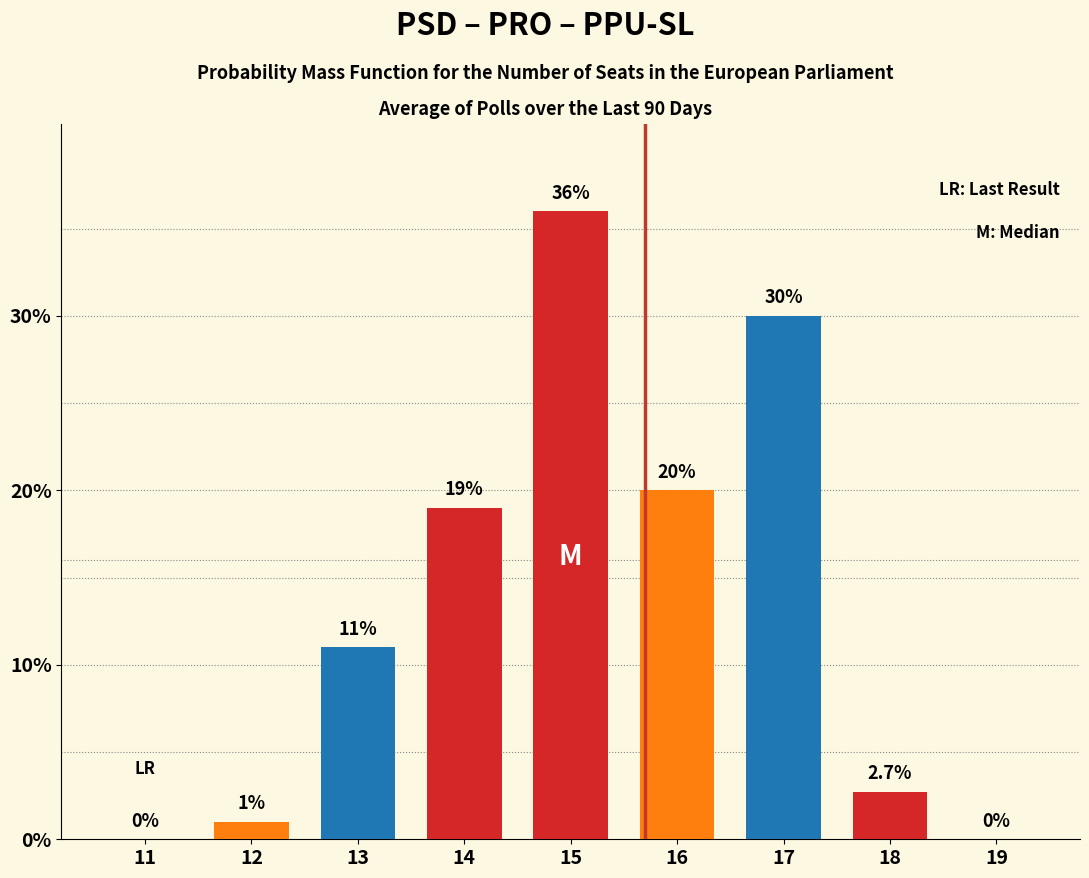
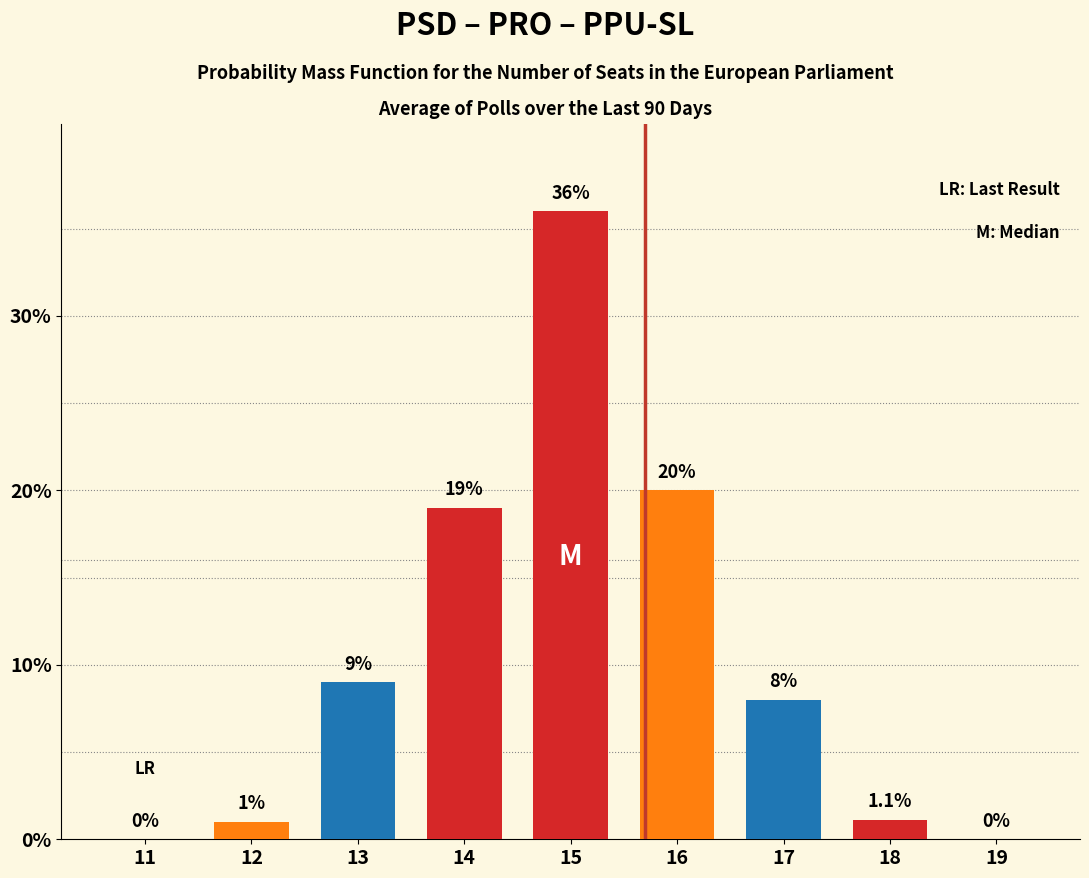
13: 11% -> 9%
17: 30% -> 8%
18: 2.7% -> 1.1%
